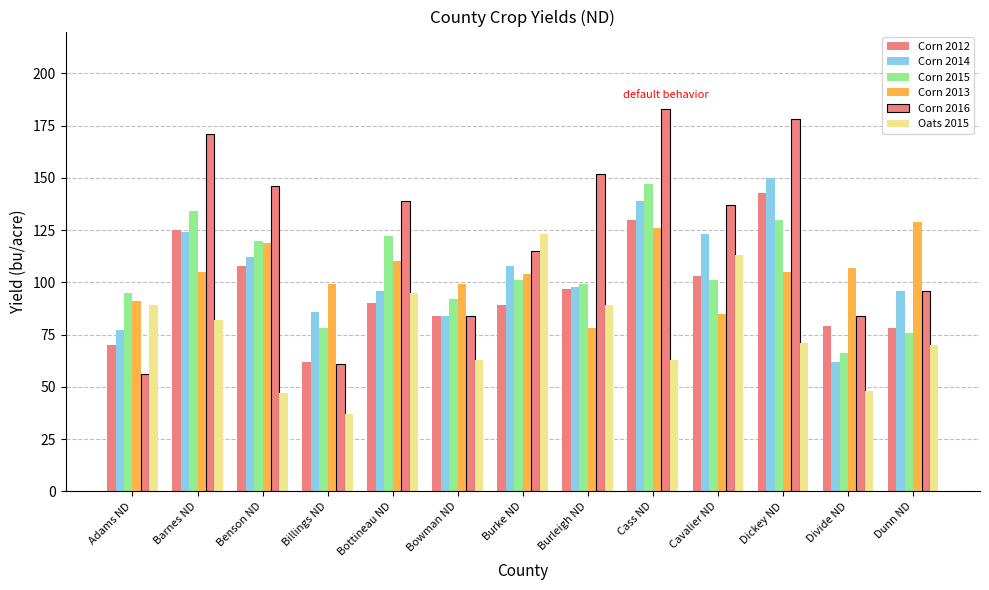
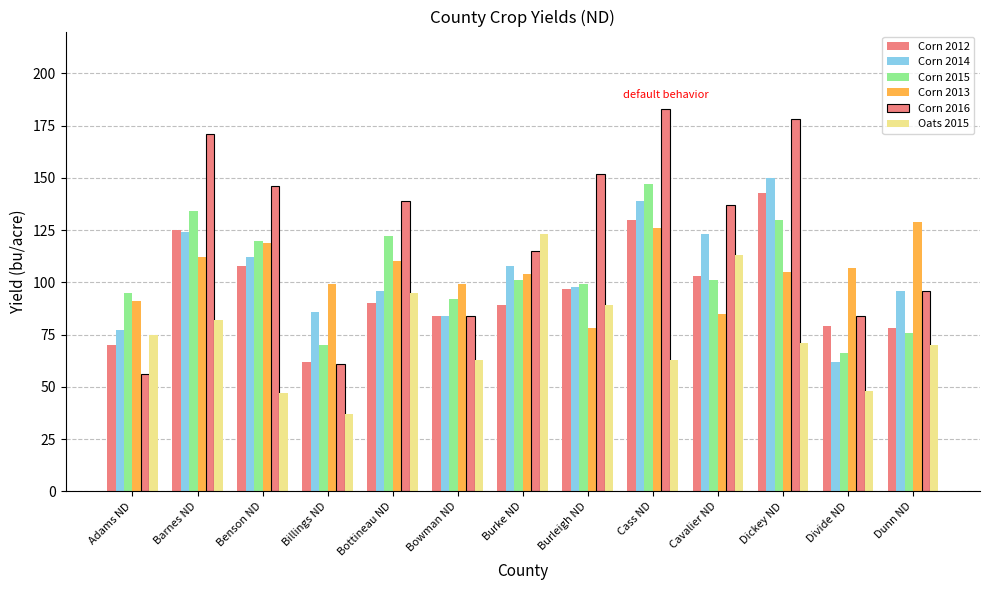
Oats 2015, Adams ND: 89 -> 75
Corn 2013, Barnes ND: 105 -> 112
Corn 2015, Billings ND: 78 -> 70
